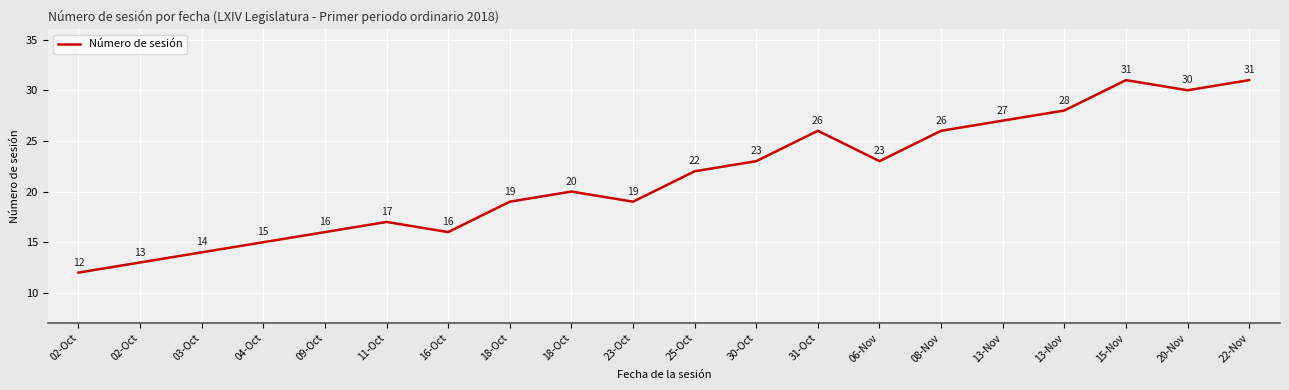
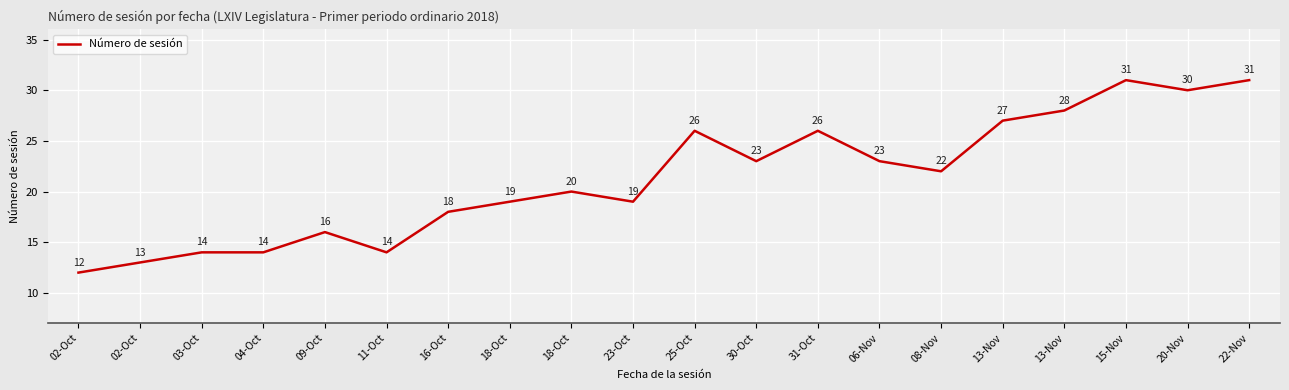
04-Oct: 15 -> 14
11-Oct: 17 -> 14
16-Oct: 16 -> 18
25-Oct: 22 -> 26
08-Nov: 26 -> 22
